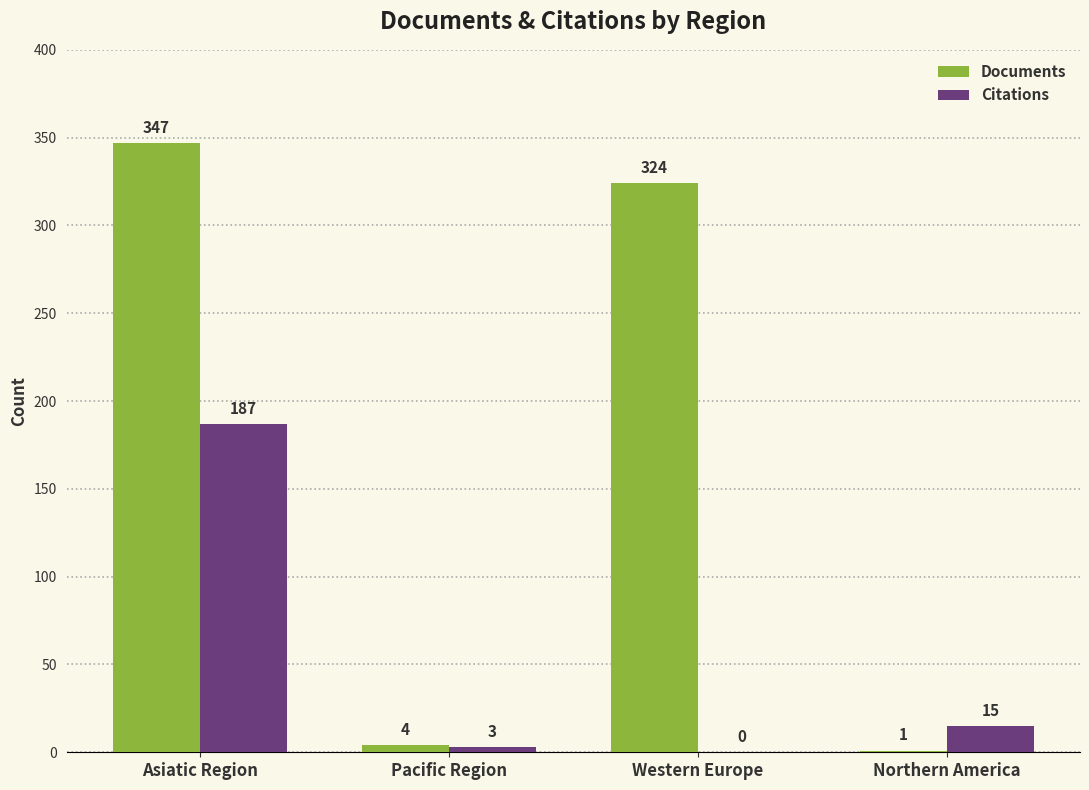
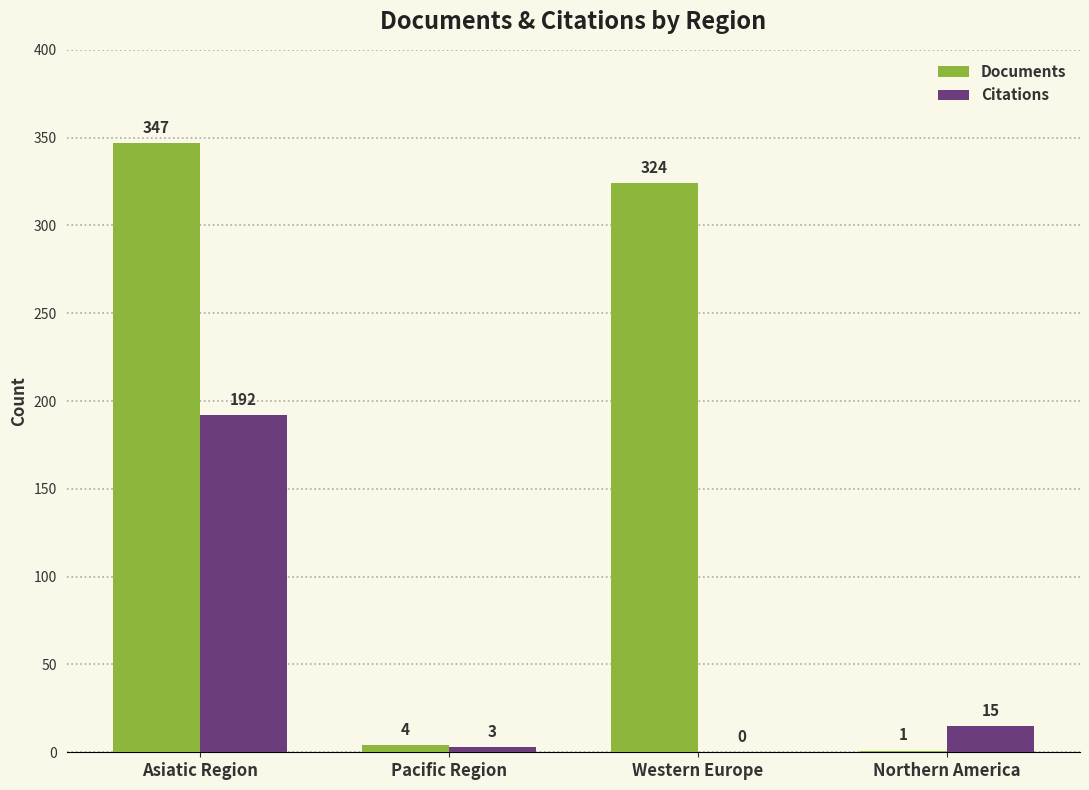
Citations, Asiatic Region: 187 -> 192
